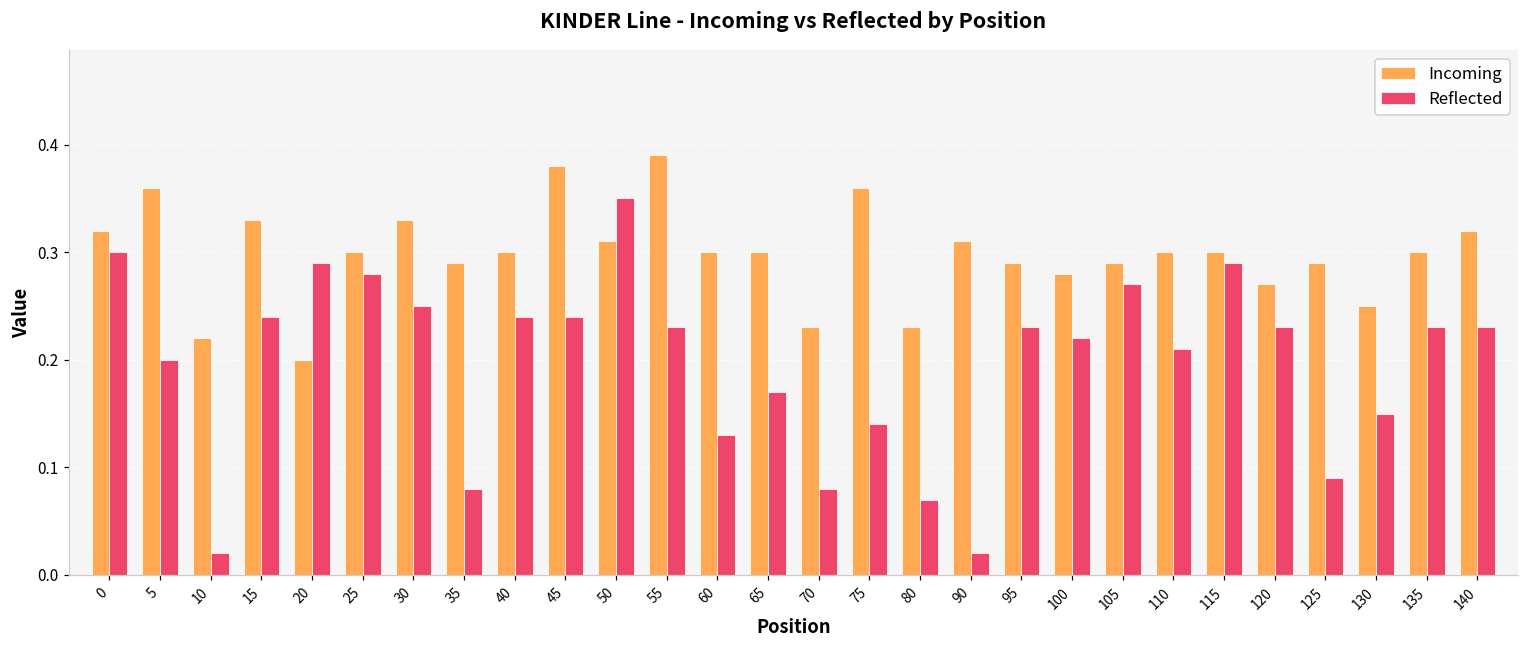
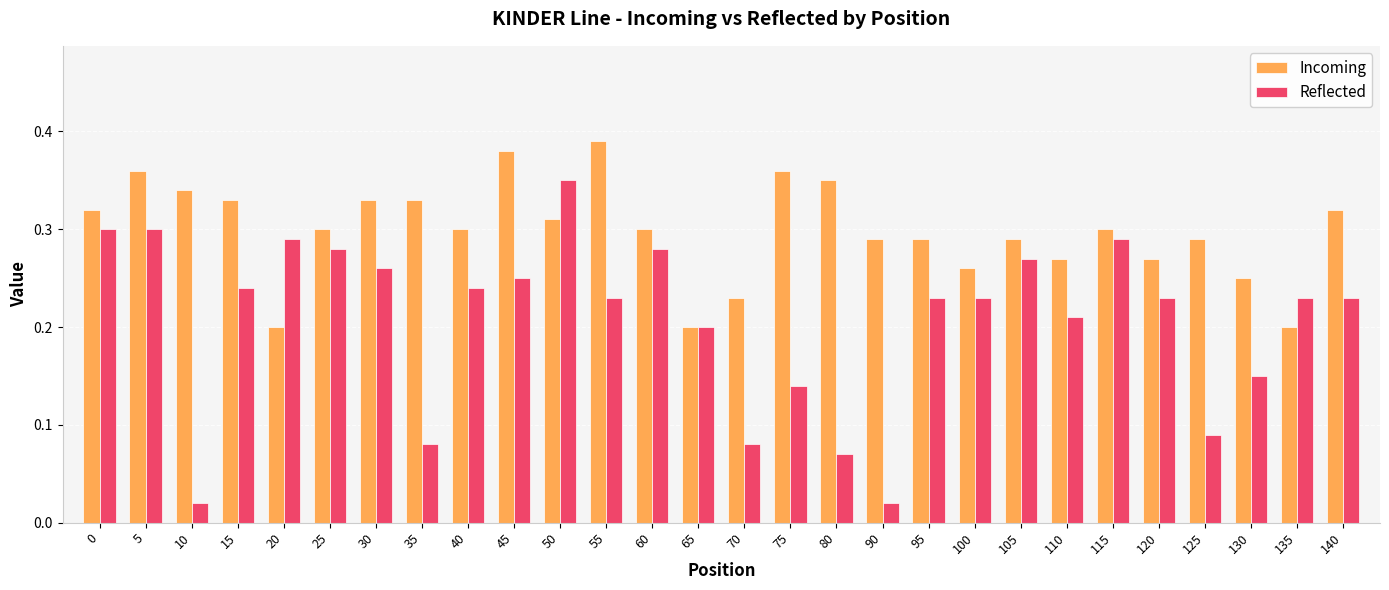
Reflected, 5: 0.2 -> 0.3
Incoming, 10: 0.22 -> 0.34
Reflected, 30: 0.25 -> 0.26
Incoming, 35: 0.29 -> 0.33
Reflected, 45: 0.24 -> 0.25
Reflected, 60: 0.13 -> 0.28
Incoming, 65: 0.3 -> 0.2
Reflected, 65: 0.17 -> 0.20
Incoming, 80: 0.23 -> 0.35
Incoming, 90: 0.31 -> 0.29
Incoming, 100: 0.28 -> 0.26
Reflected, 100: 0.22 -> 0.23
Incoming, 110: 0.30 -> 0.27
Incoming, 135: 0.3 -> 0.2
